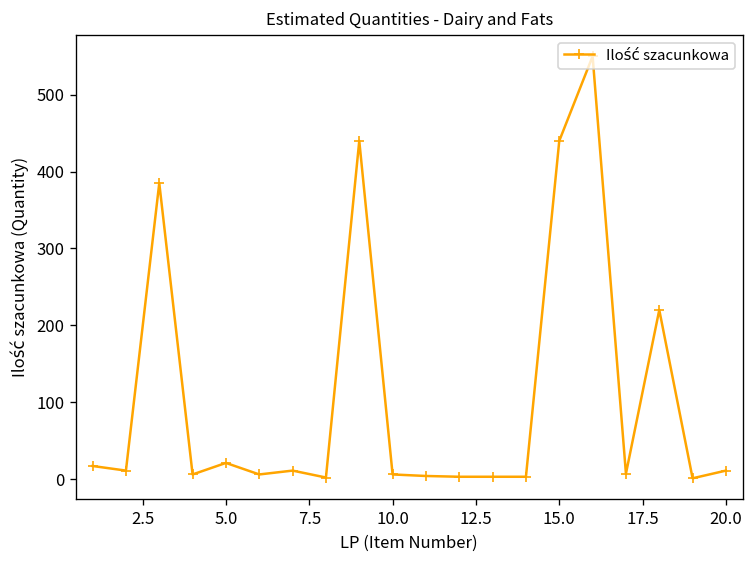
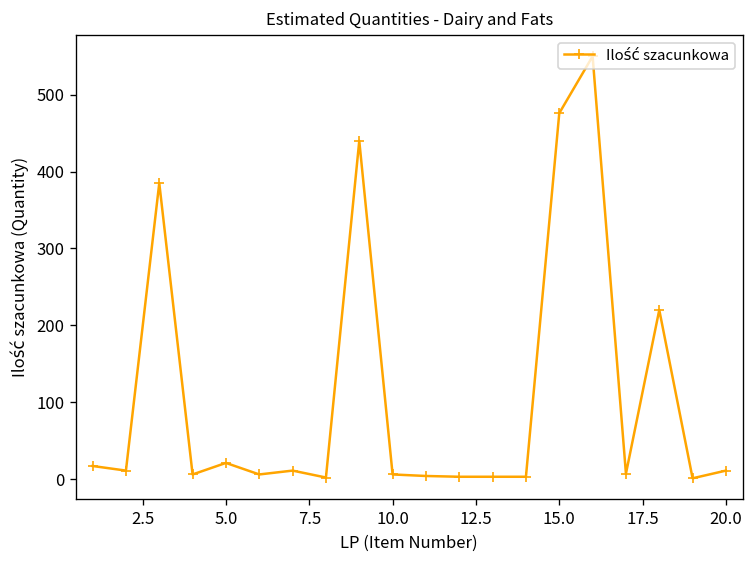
15.0: 440 -> 480
